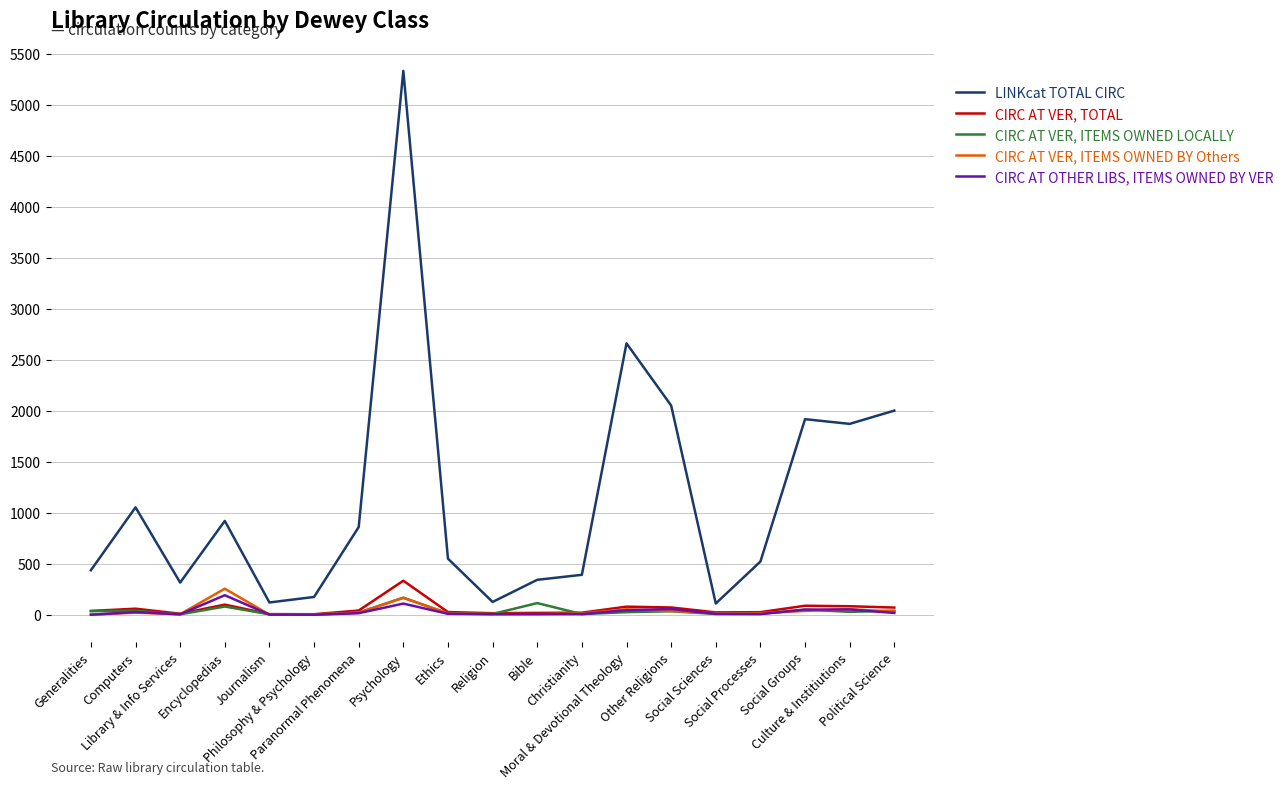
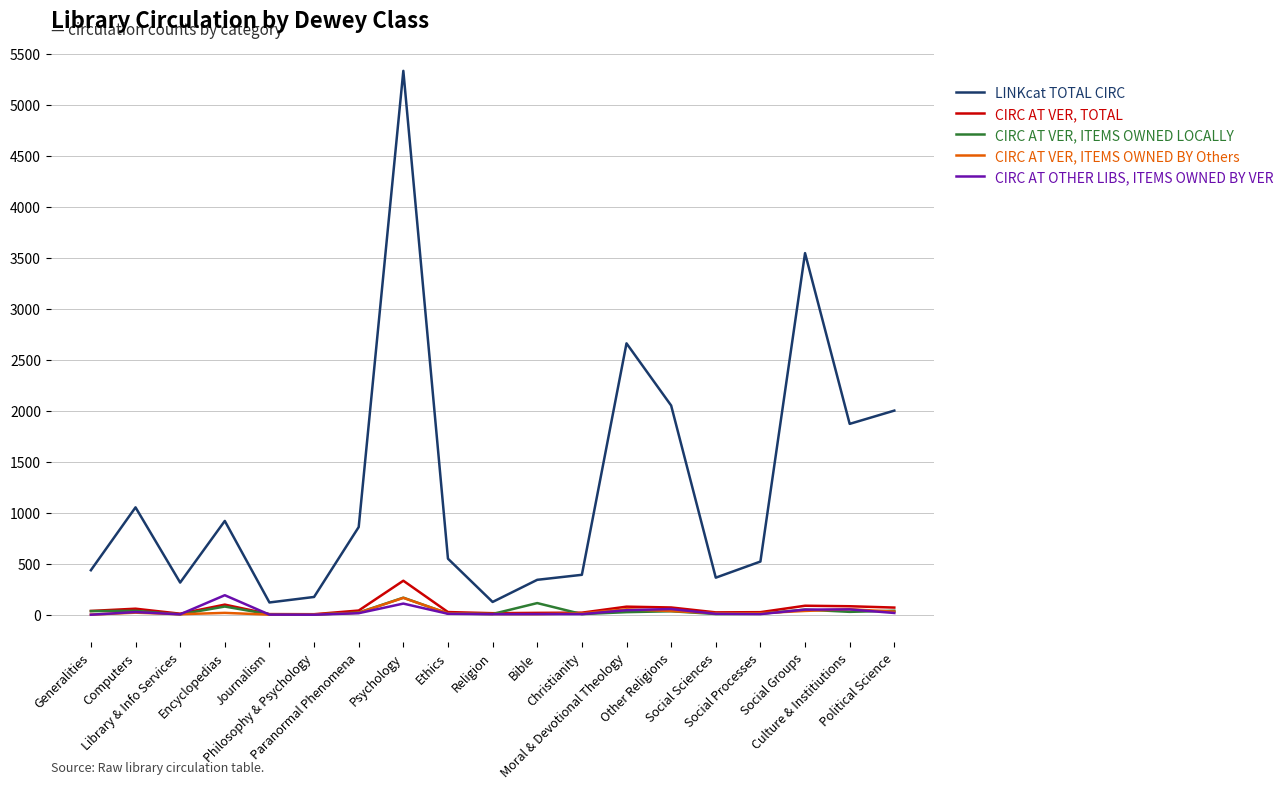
CIRC AT VER, ITEMS OWNED BY Others, Encyclopedias: 260 -> 20
LINKcat TOTAL CIRC, Social Sciences: 110 -> 360
LINKcat TOTAL CIRC, Social Groups: 1920 -> 3540
